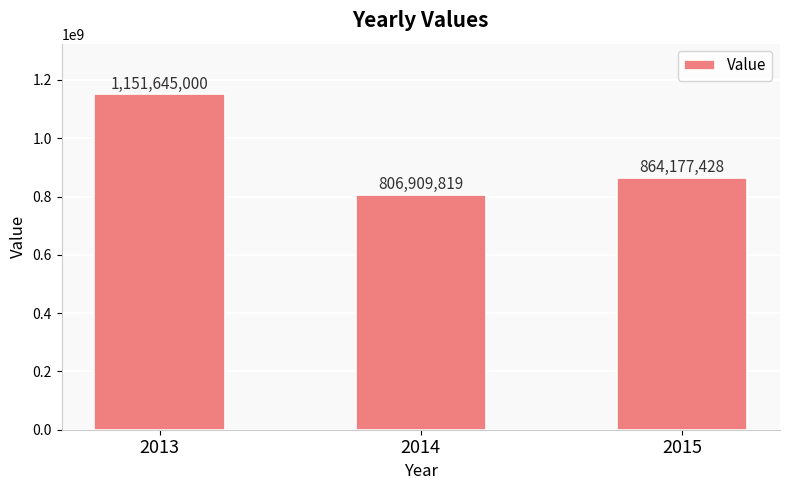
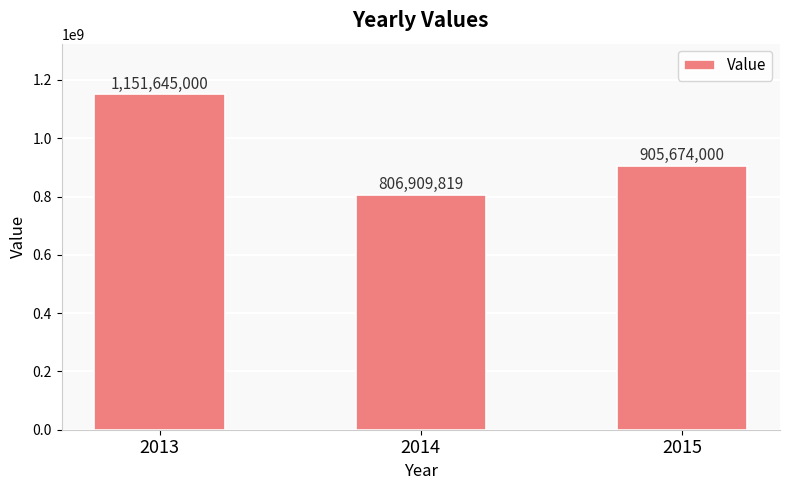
2015: 864,177,428 -> 905,674,000
